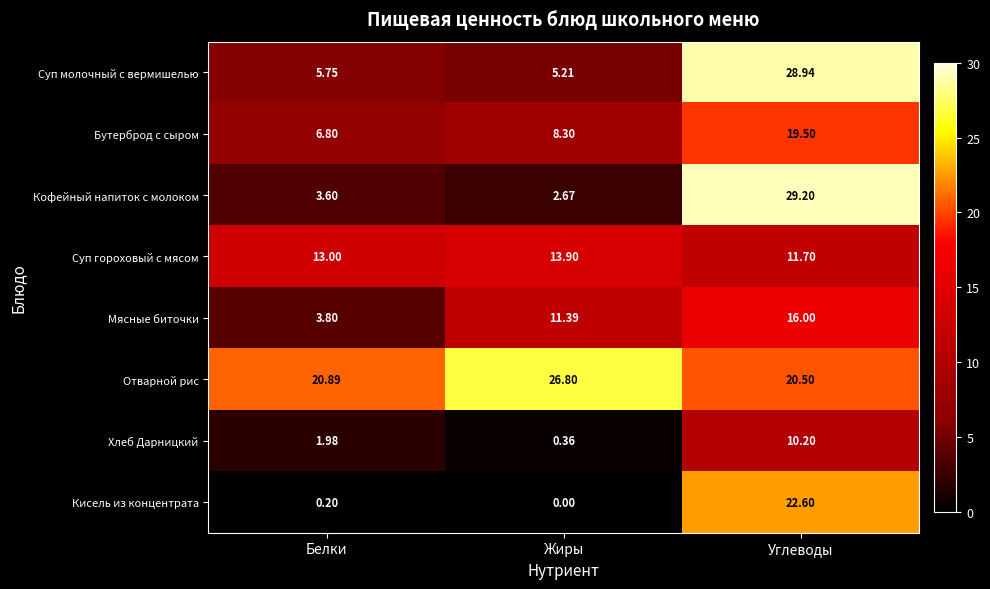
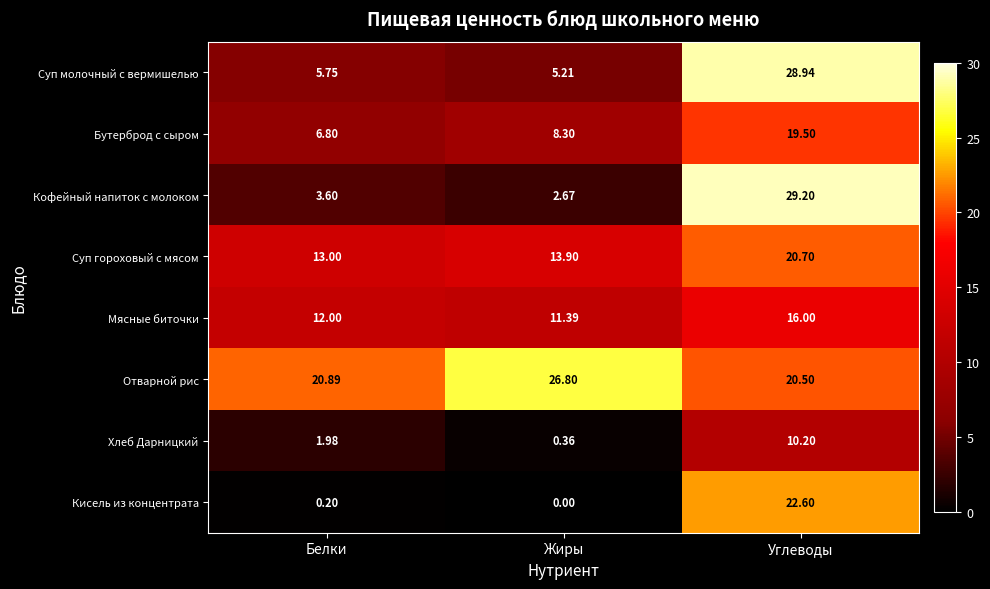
Суп гороховый с мясом, Углеводы: 11.70 -> 20.70
Мясные биточки, Белки: 3.80 -> 12.00
